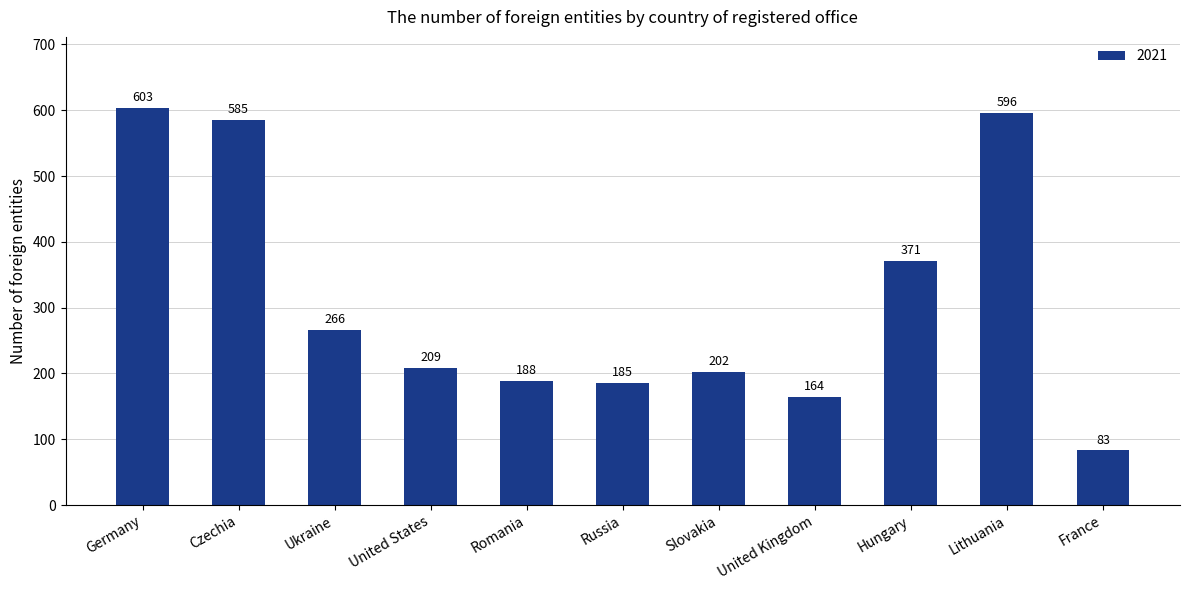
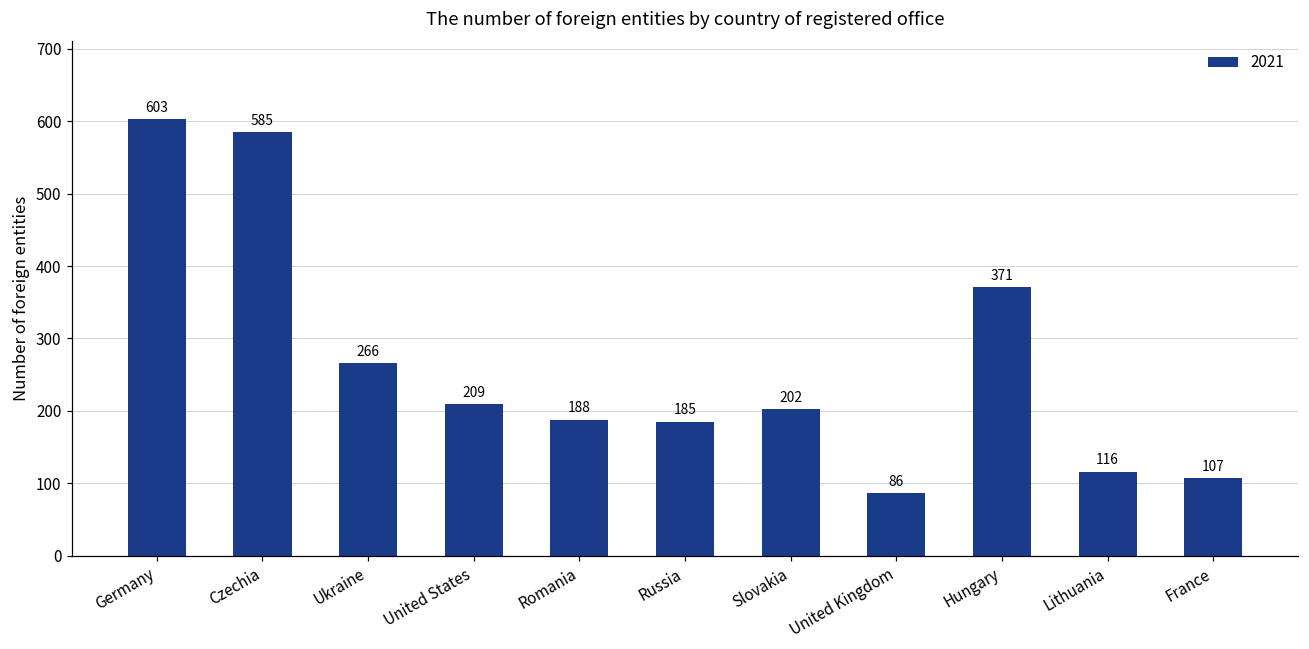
United Kingdom: 164 -> 86
Lithuania: 596 -> 116
France: 83 -> 107
